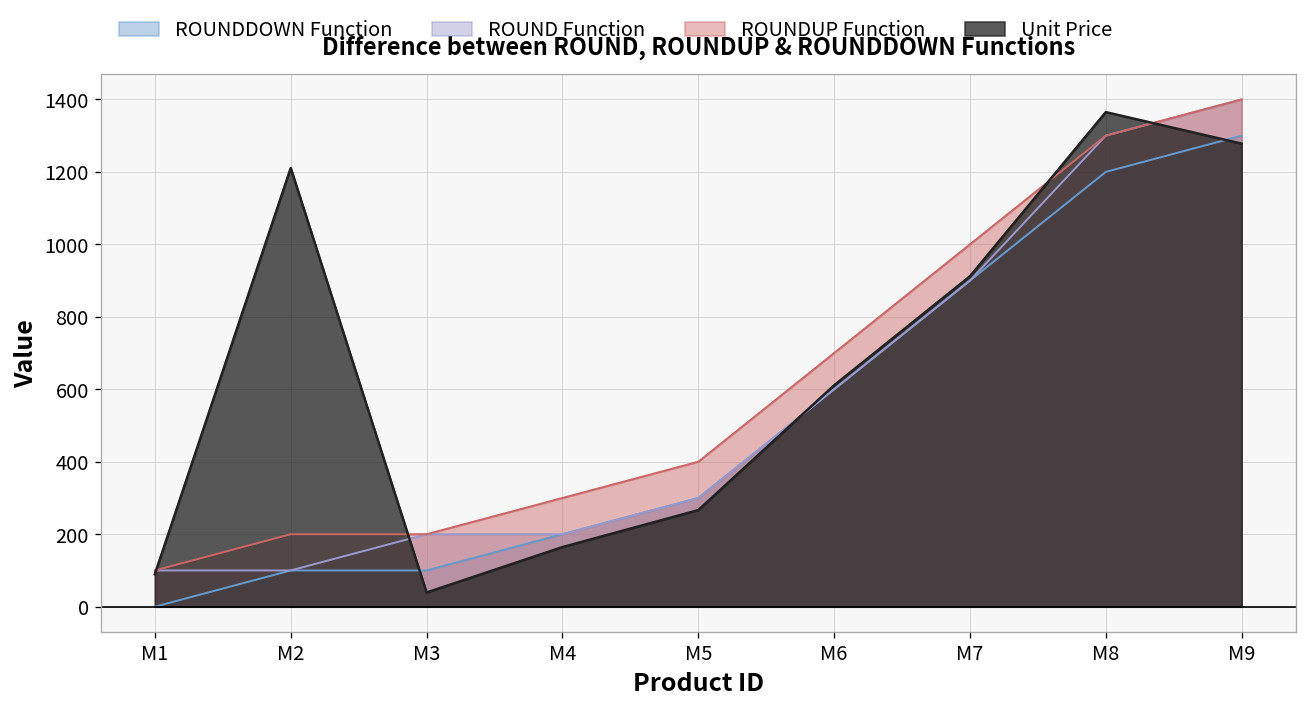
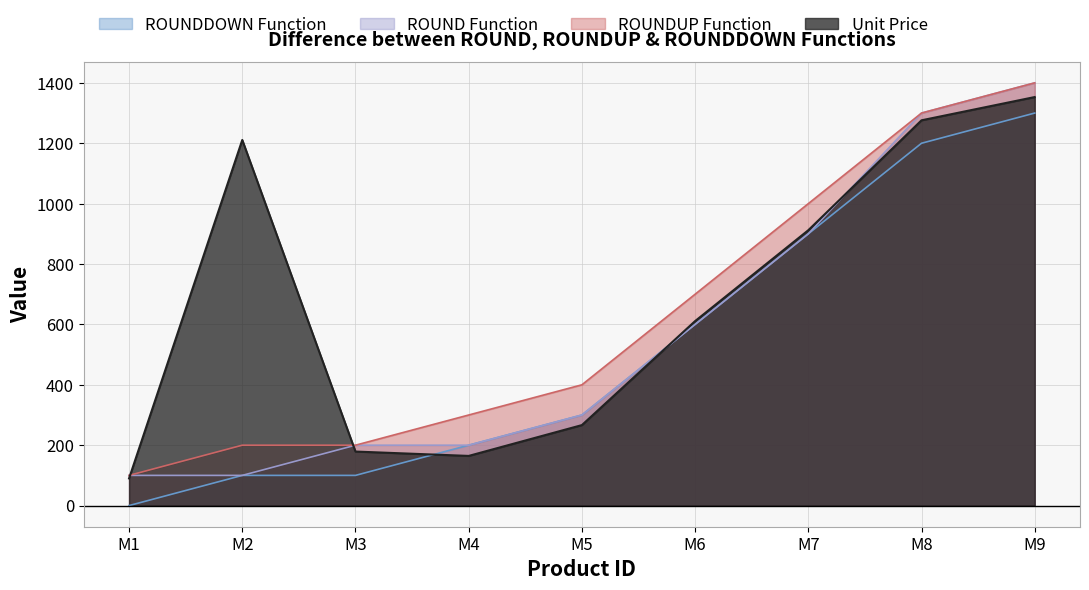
Unit Price, M3: 40 -> 180
Unit Price, M8: 1370 -> 1280
Unit Price, M9: 1280 -> 1350
